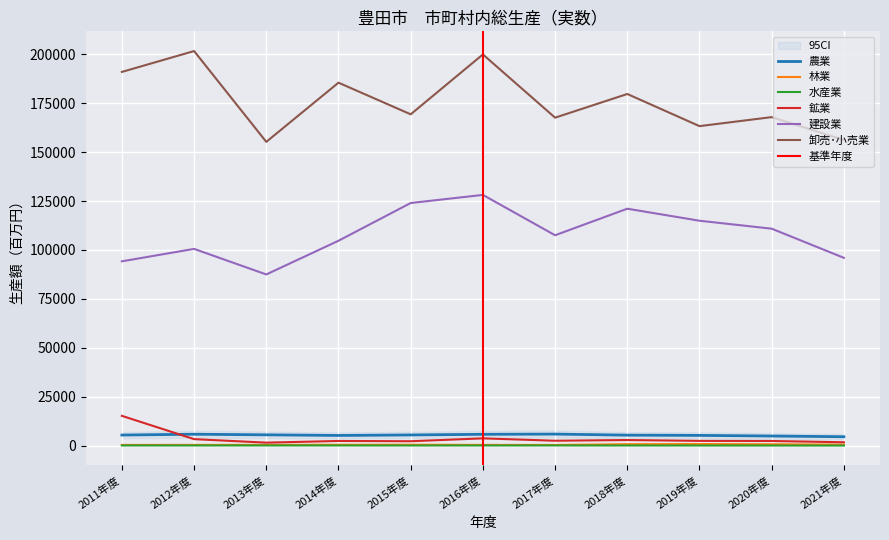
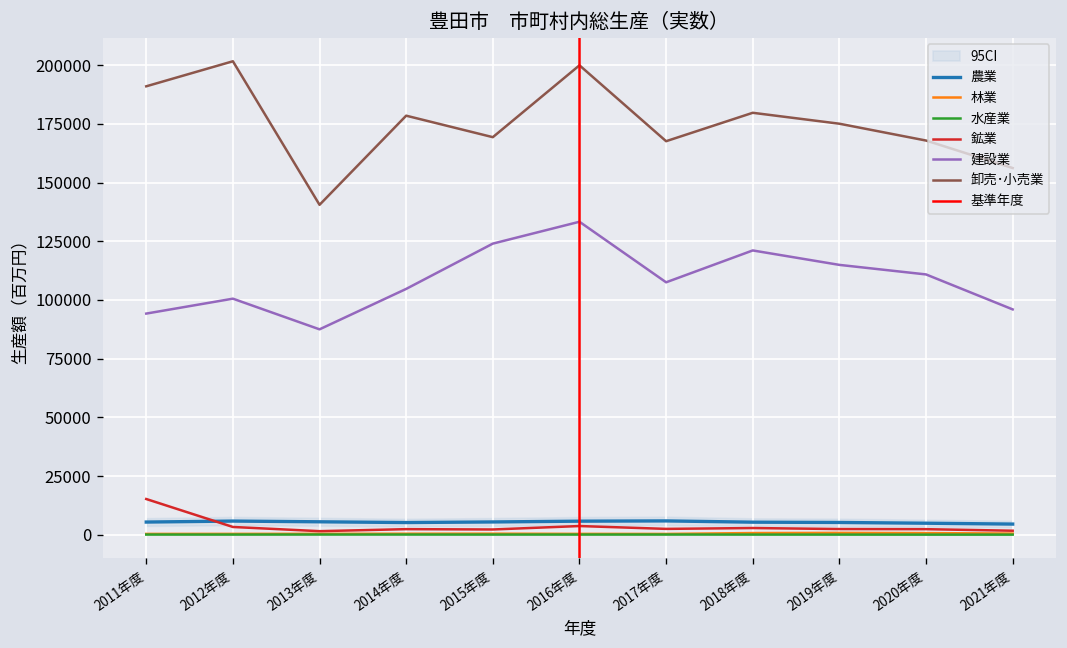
卸売･小売業, 2013年度: 155000 -> 141000
卸売･小売業, 2014年度: 185000 -> 178000
建設業, 2016年度: 128000 -> 133000
卸売･小売業, 2019年度: 163000 -> 175000
